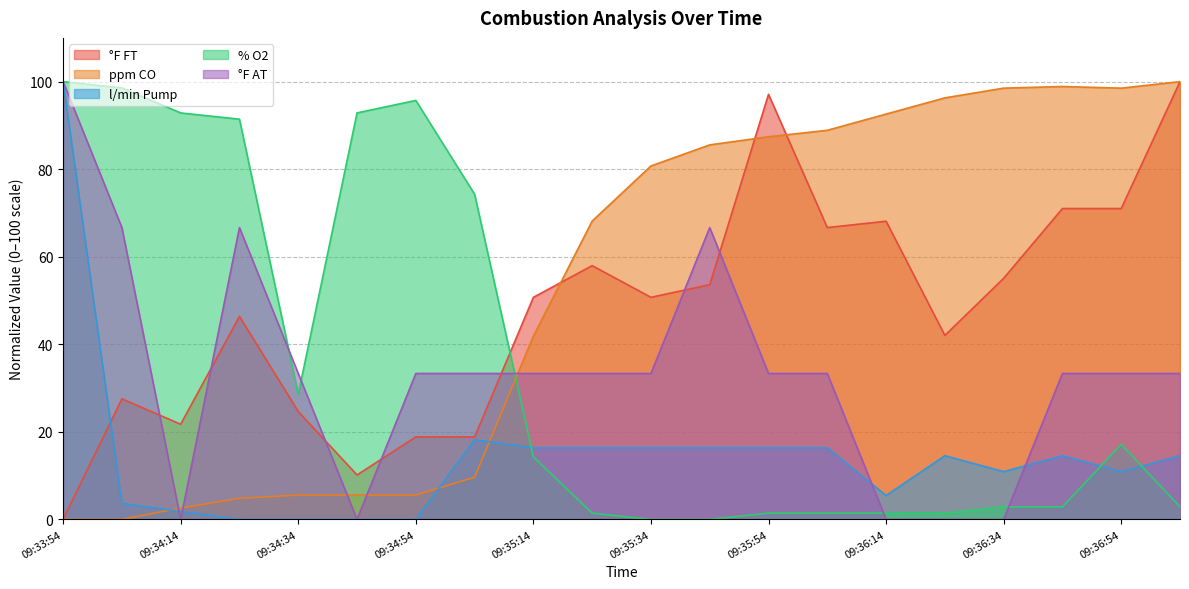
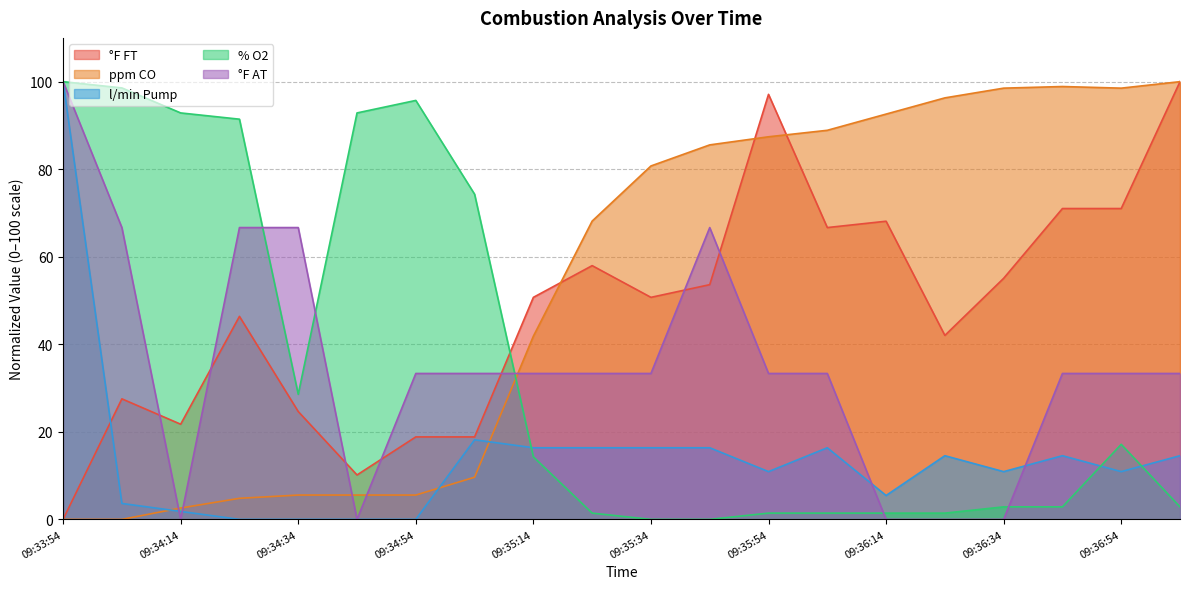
°F AT, 09:34:34: 33 -> 67
l/min Pump, 09:35:54: 16 -> 11
